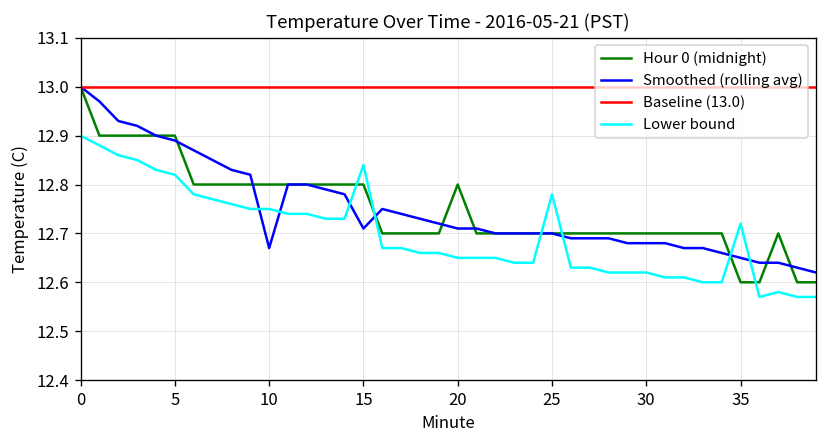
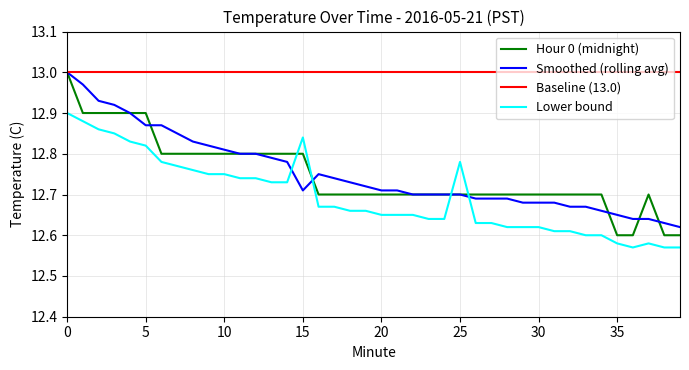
Smoothed (rolling avg), 5: 12.89 -> 12.87
Smoothed (rolling avg), 10: 12.67 -> 12.81
Hour 0 (midnight), 20: 12.8 -> 12.7
Lower bound, 35: 12.72 -> 12.58
